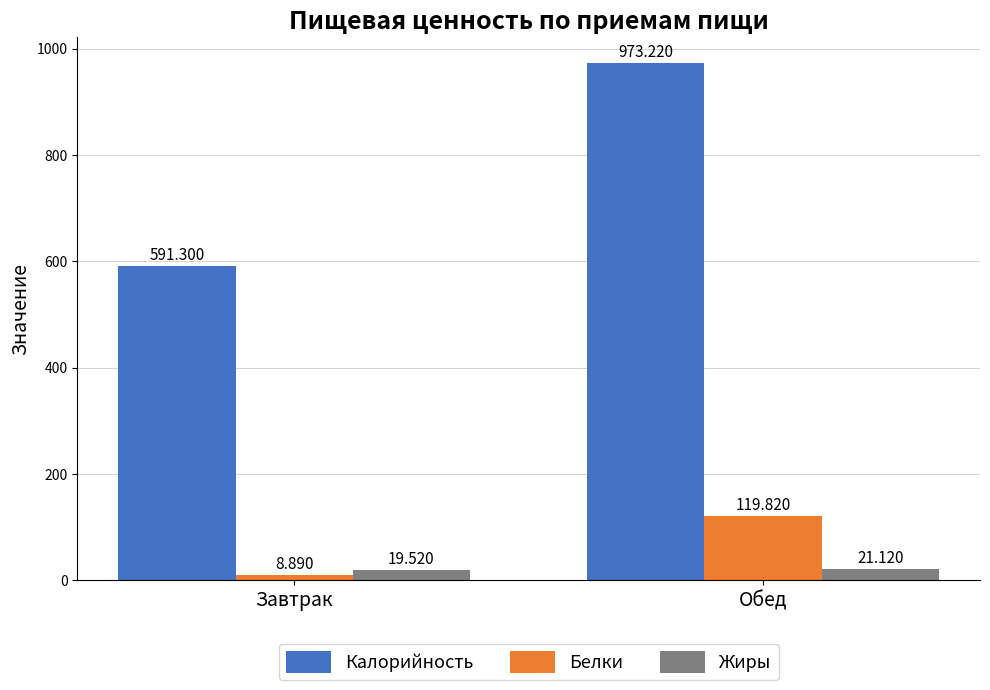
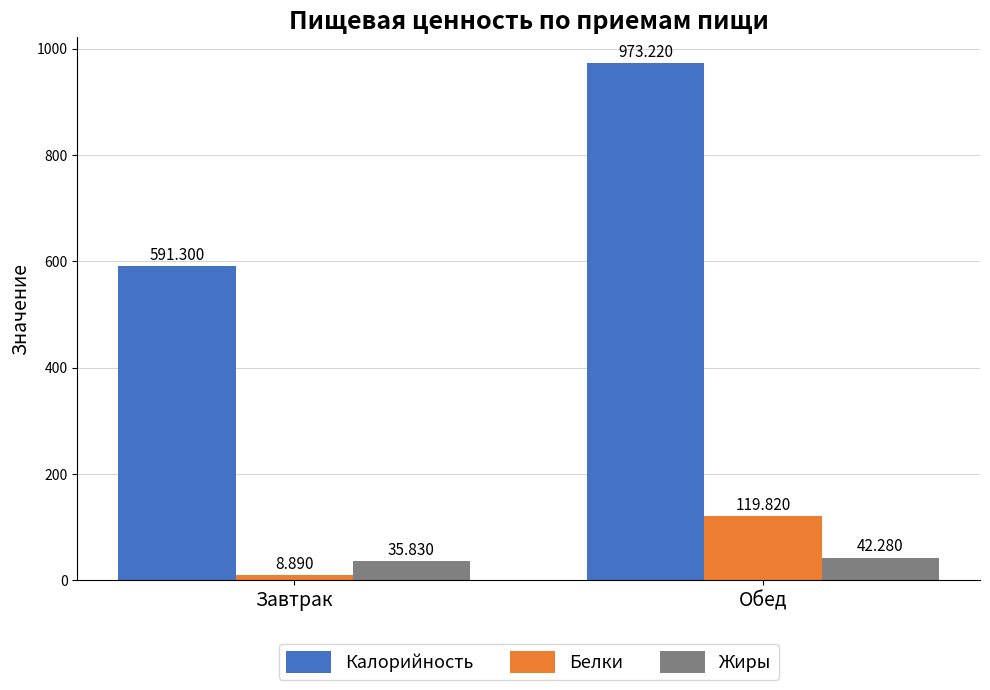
Жиры, Завтрак: 19.520 -> 35.830
Жиры, Обед: 21.120 -> 42.280
